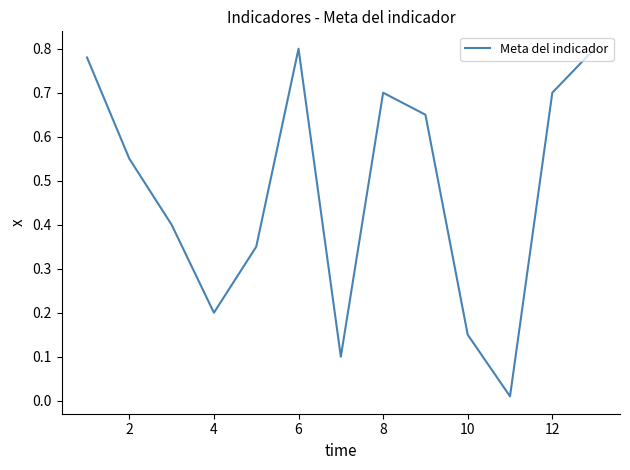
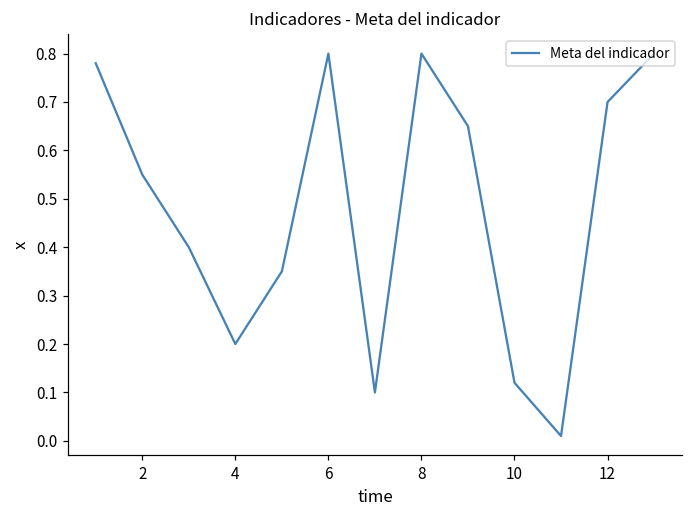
8: 0.7 -> 0.8
10: 0.15 -> 0.12
